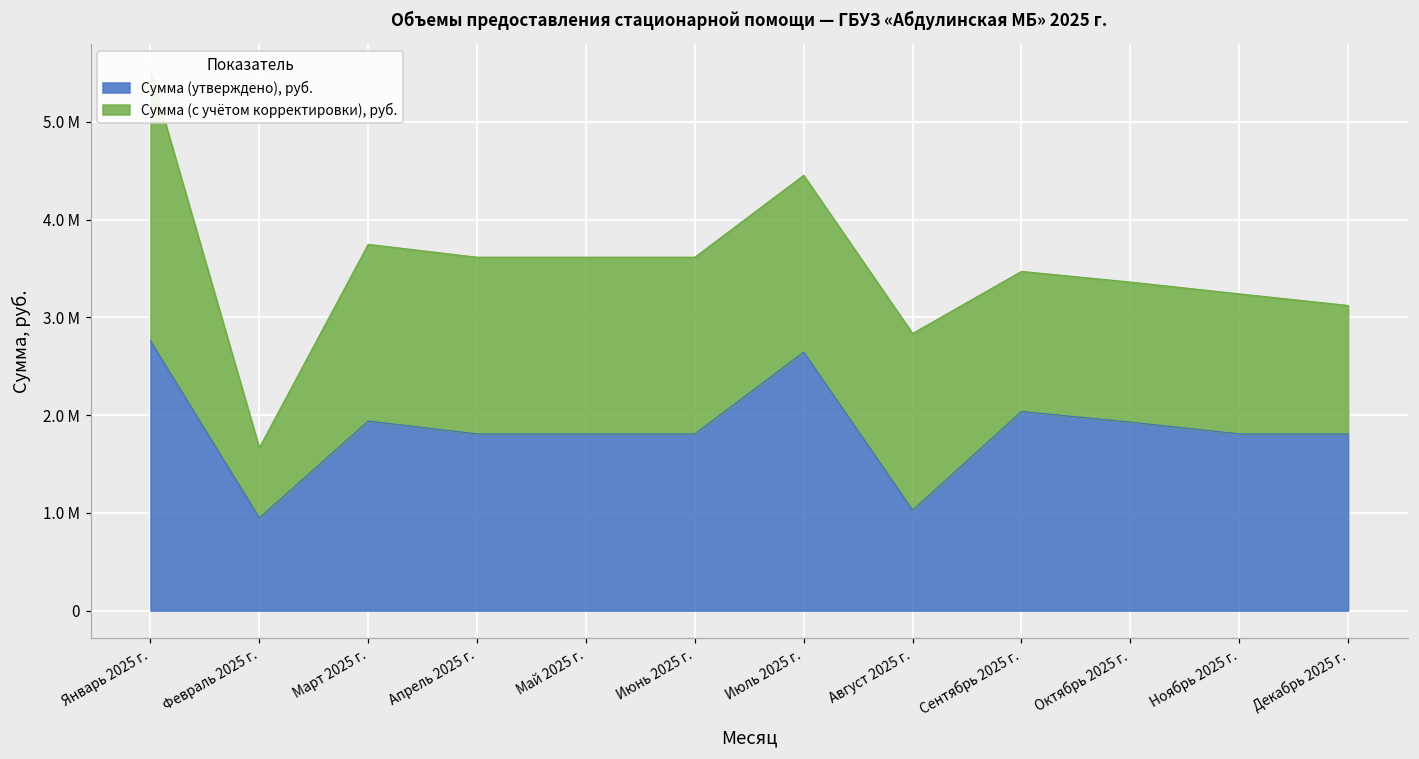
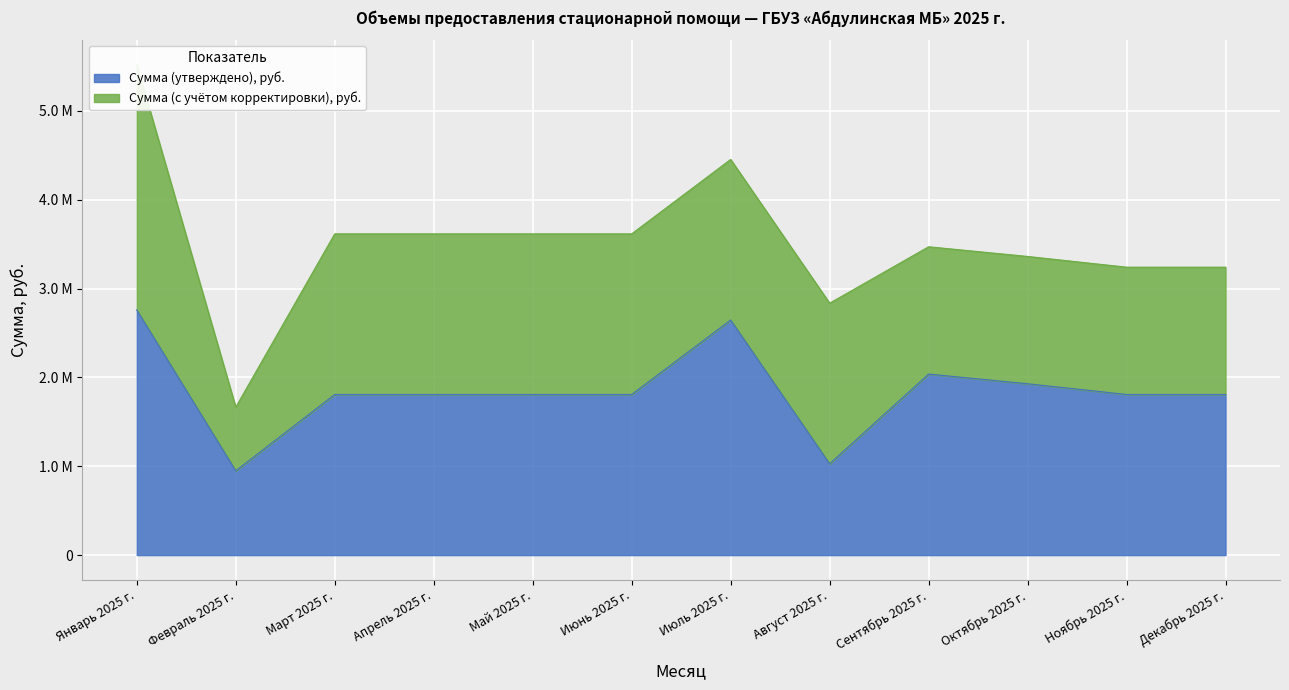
Сумма (утверждено), руб., Март 2025 г.: 1.9 М -> 1.8 М
Сумма (с учётом корректировки), руб., Декабрь 2025 г.: 1.3 М -> 1.4 М
